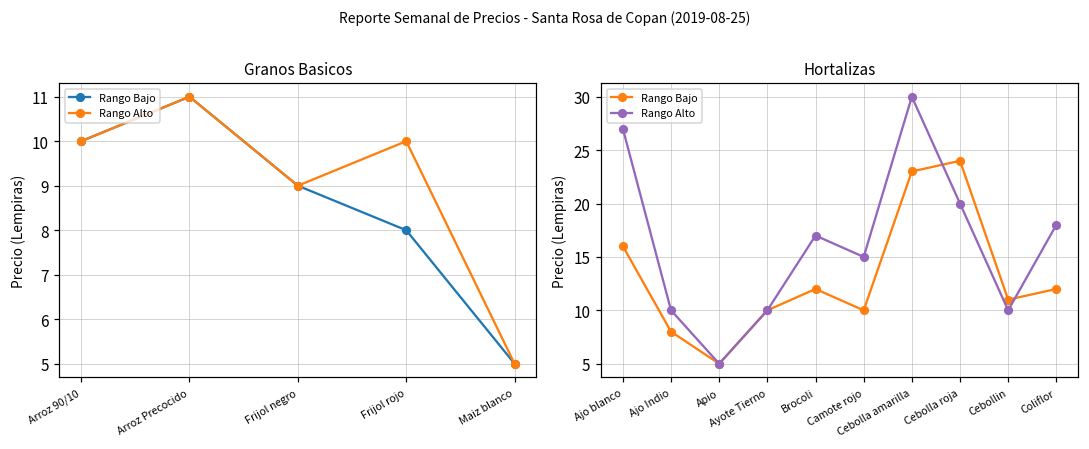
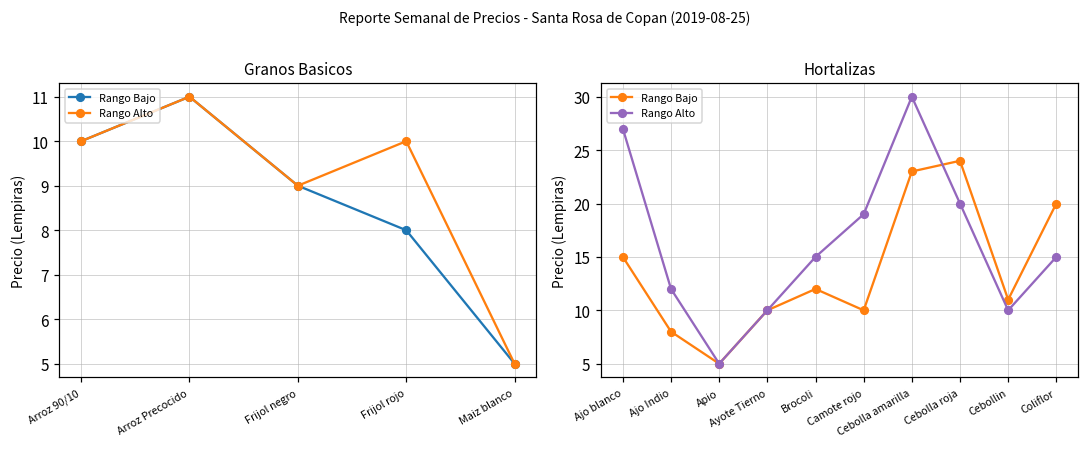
Hortalizas, Rango Bajo, Ajo blanco: 16 -> 15
Hortalizas, Rango Alto, Ajo Indio: 10 -> 12
Hortalizas, Rango Alto, Brocoli: 17 -> 15
Hortalizas, Rango Alto, Camote rojo: 15 -> 19
Hortalizas, Rango Bajo, Coliflor: 12 -> 20
Hortalizas, Rango Alto, Coliflor: 18 -> 15
